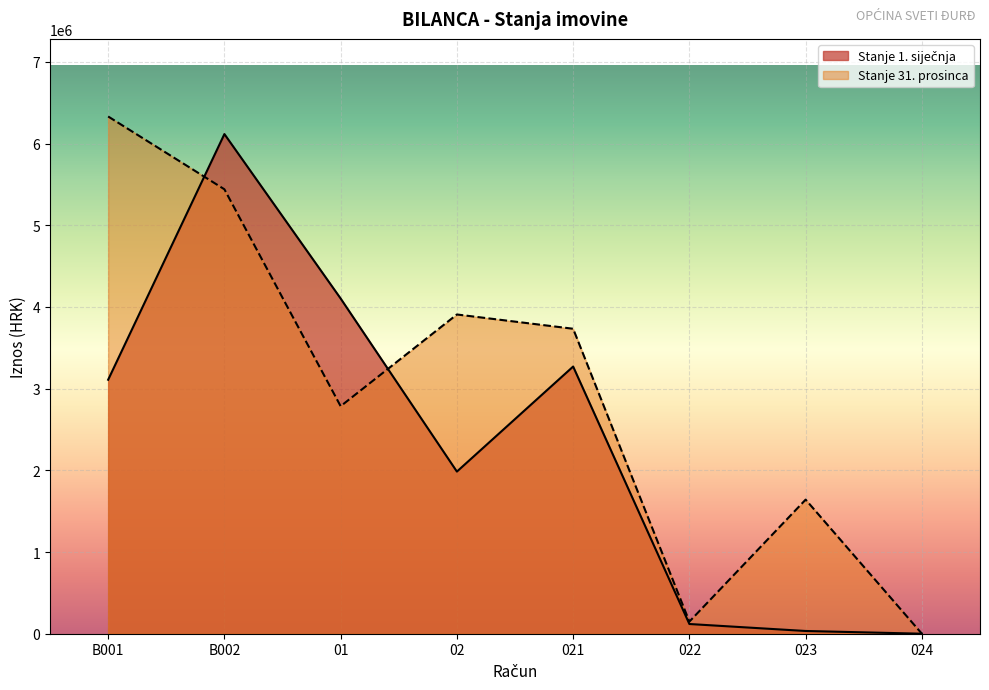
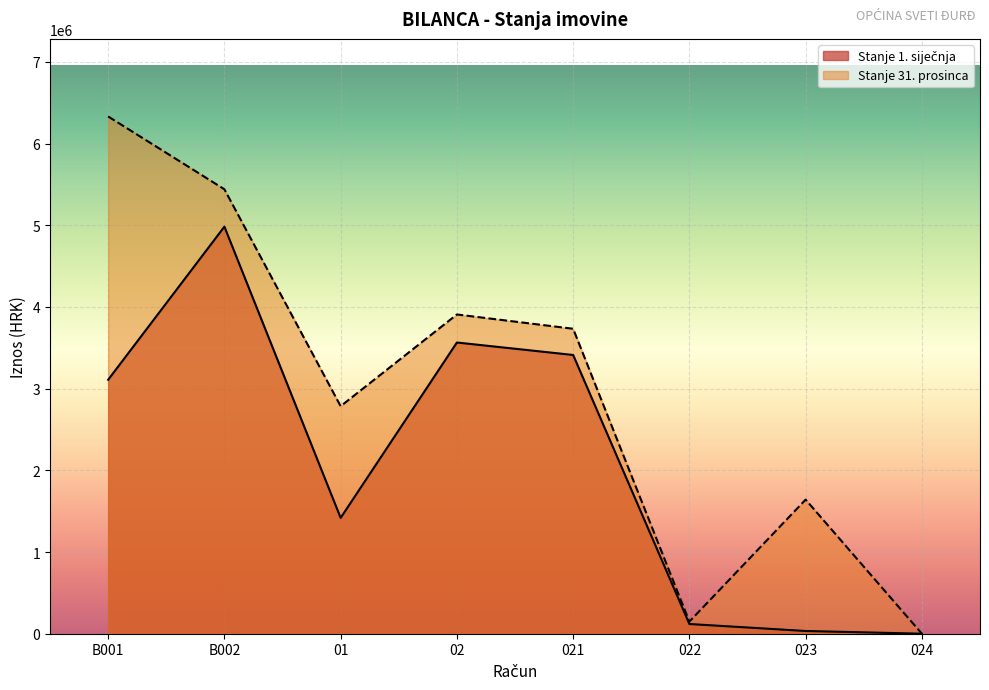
Stanje 1. siječnja, B002: 6100000 -> 5000000
Stanje 1. siječnja, 01: 4100000 -> 1400000
Stanje 1. siječnja, 02: 2000000 -> 3600000
Stanje 1. siječnja, 021: 3300000 -> 3400000
